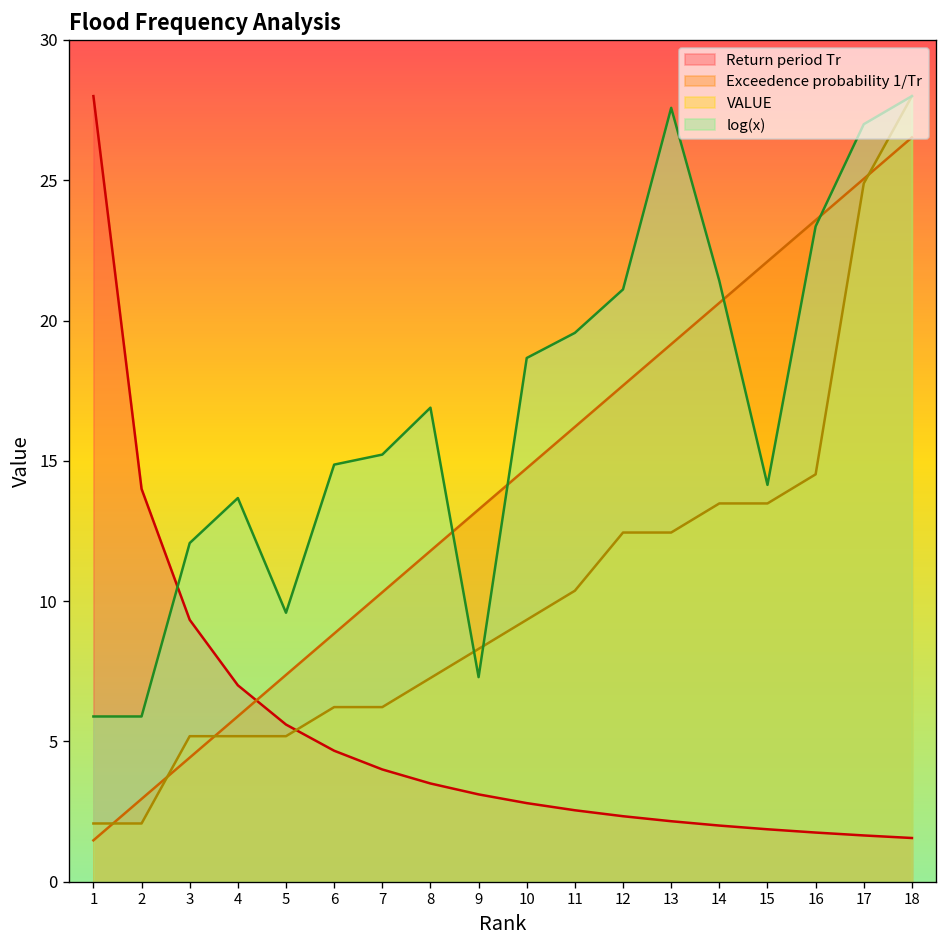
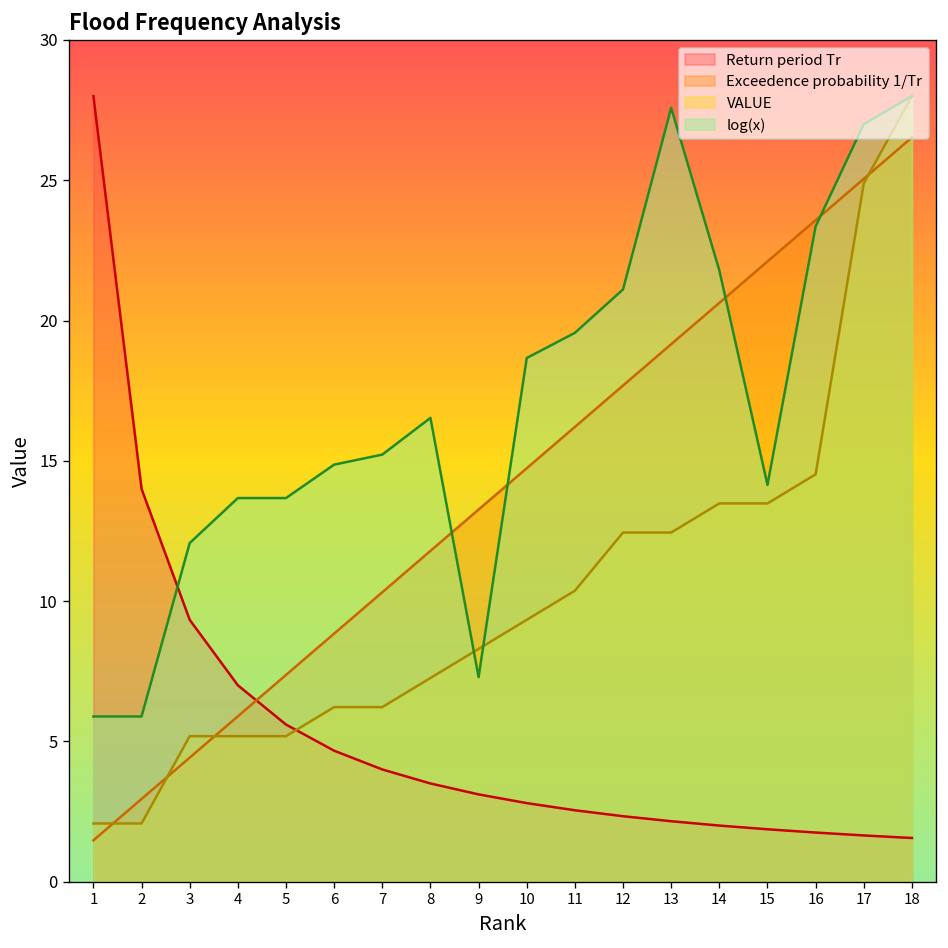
log(x), 5: 9.6 -> 13.7
log(x), 8: 16.9 -> 16.5
log(x), 14: 21.4 -> 21.8
